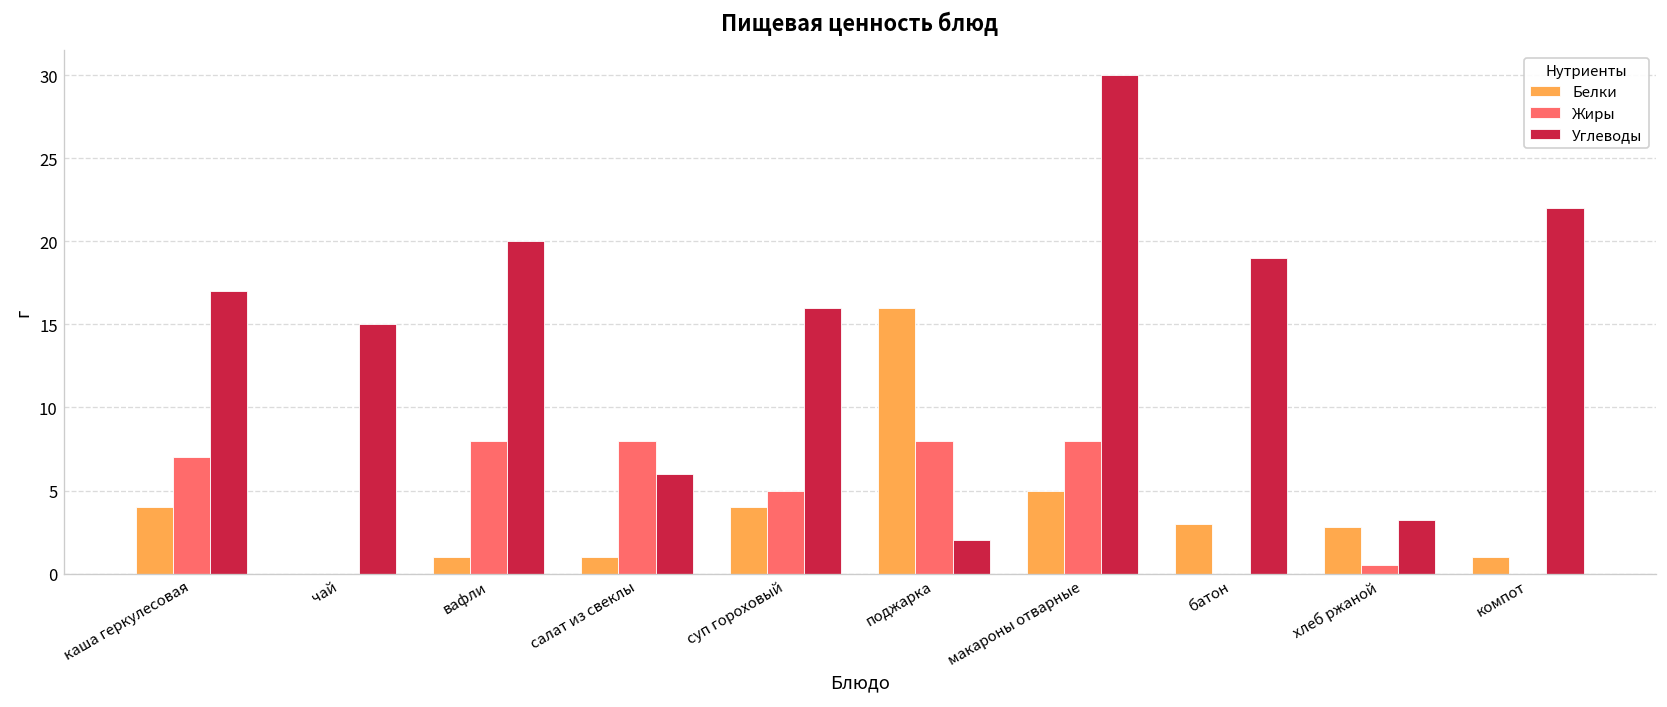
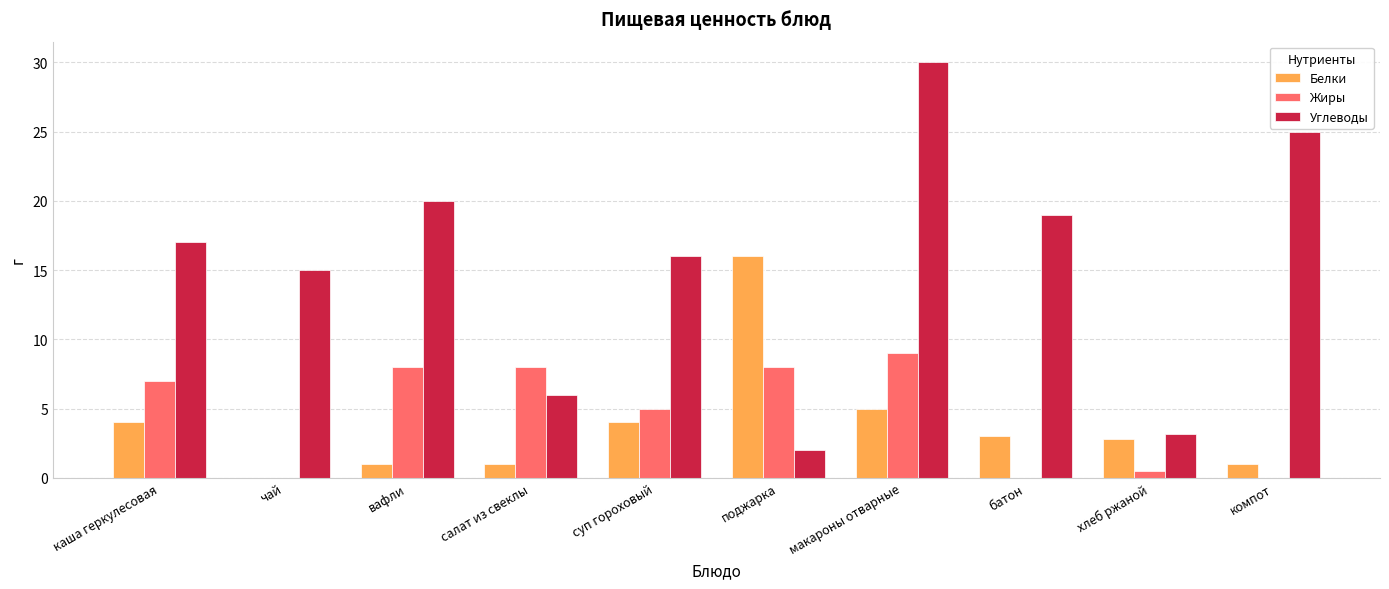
Жиры, макароны отварные: 8 -> 9
Углеводы, компот: 22 -> 25
